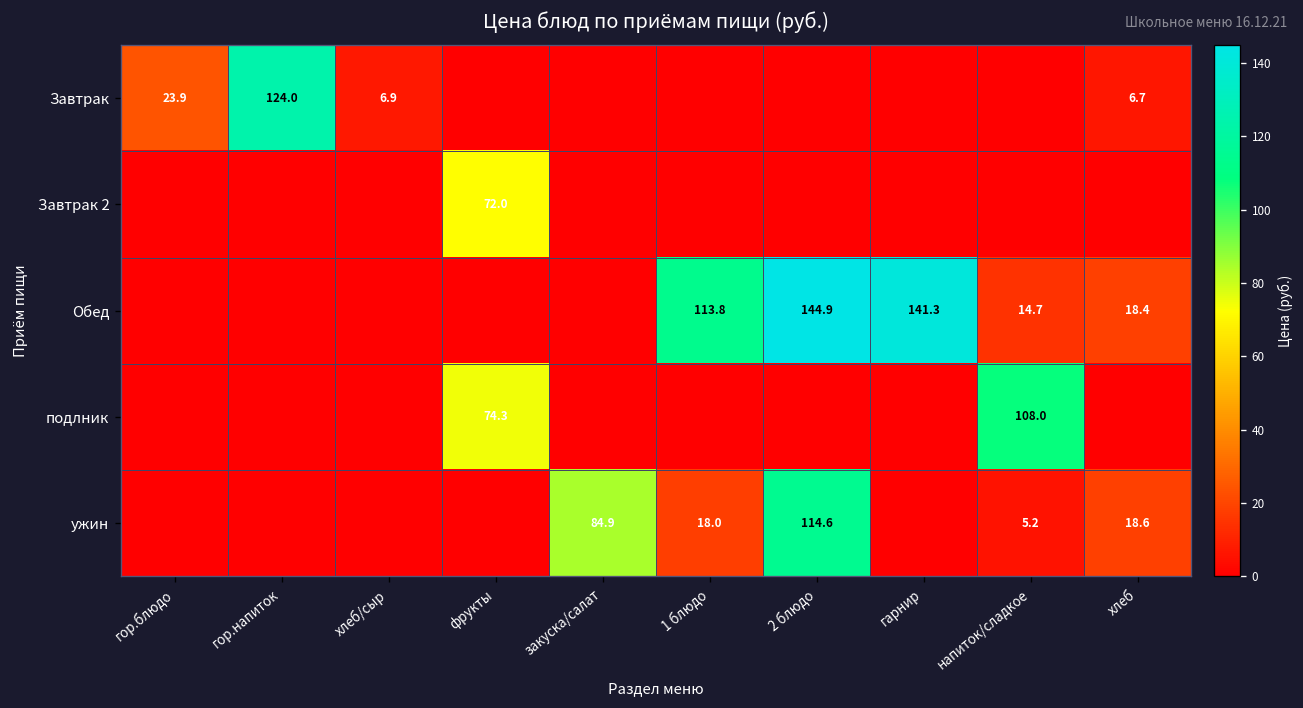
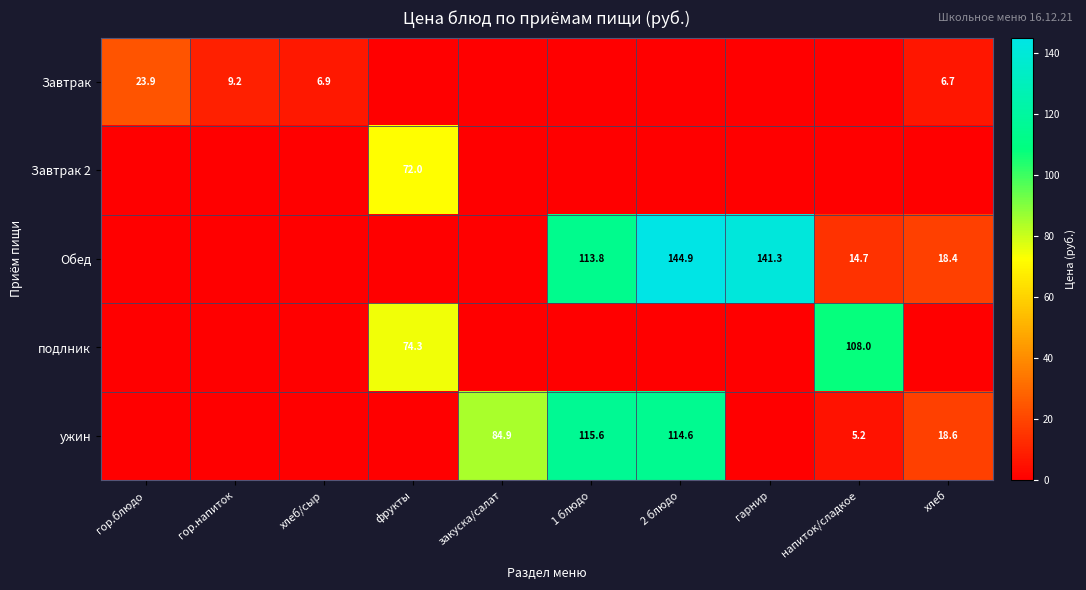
Завтрак, гор.напиток: 124.0 -> 9.2
ужин, 1 блюдо: 18.0 -> 115.6
